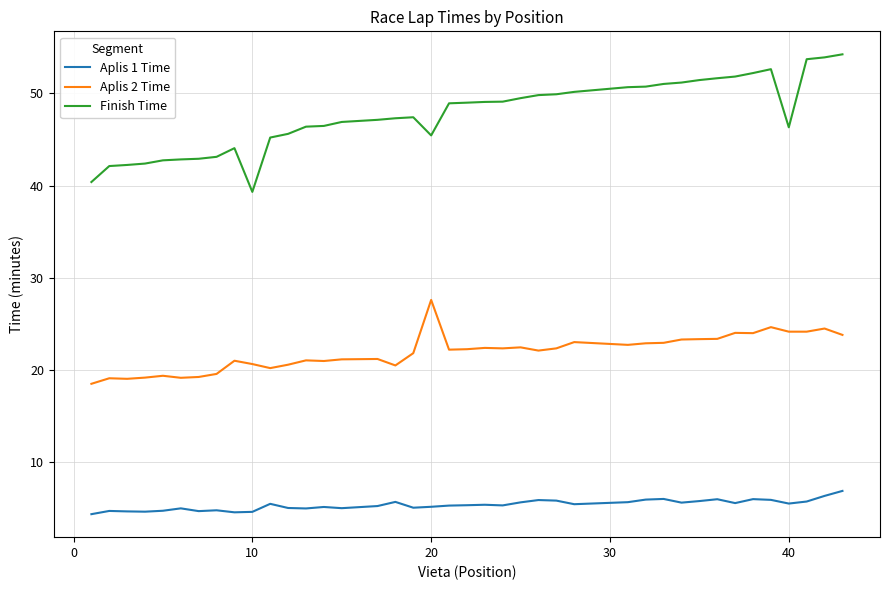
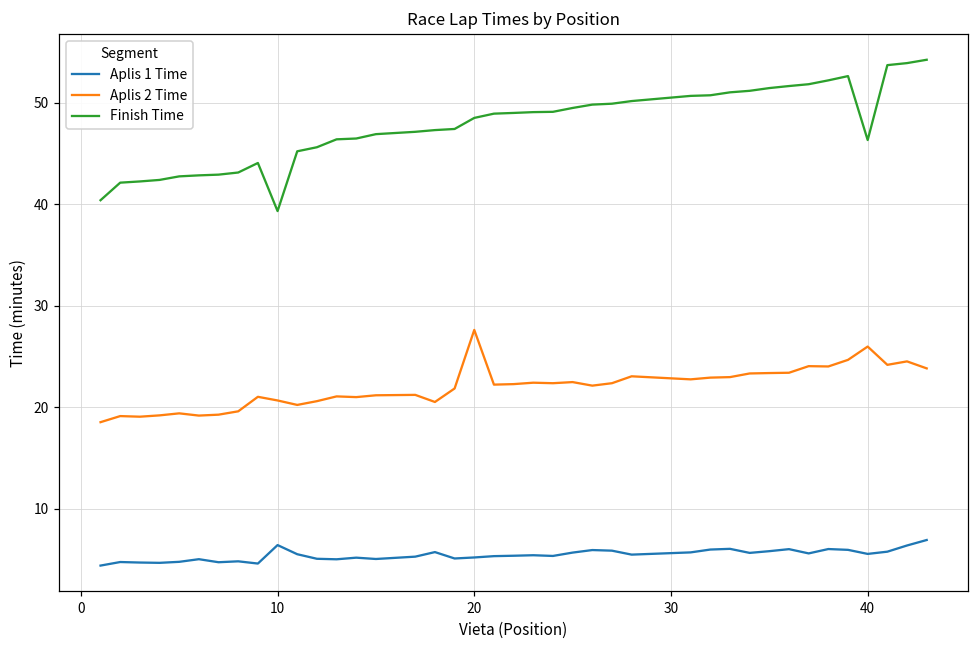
Aplis 1 Time, 10: 5 -> 6
Finish Time, 20: 45 -> 49
Aplis 2 Time, 40: 24 -> 26
